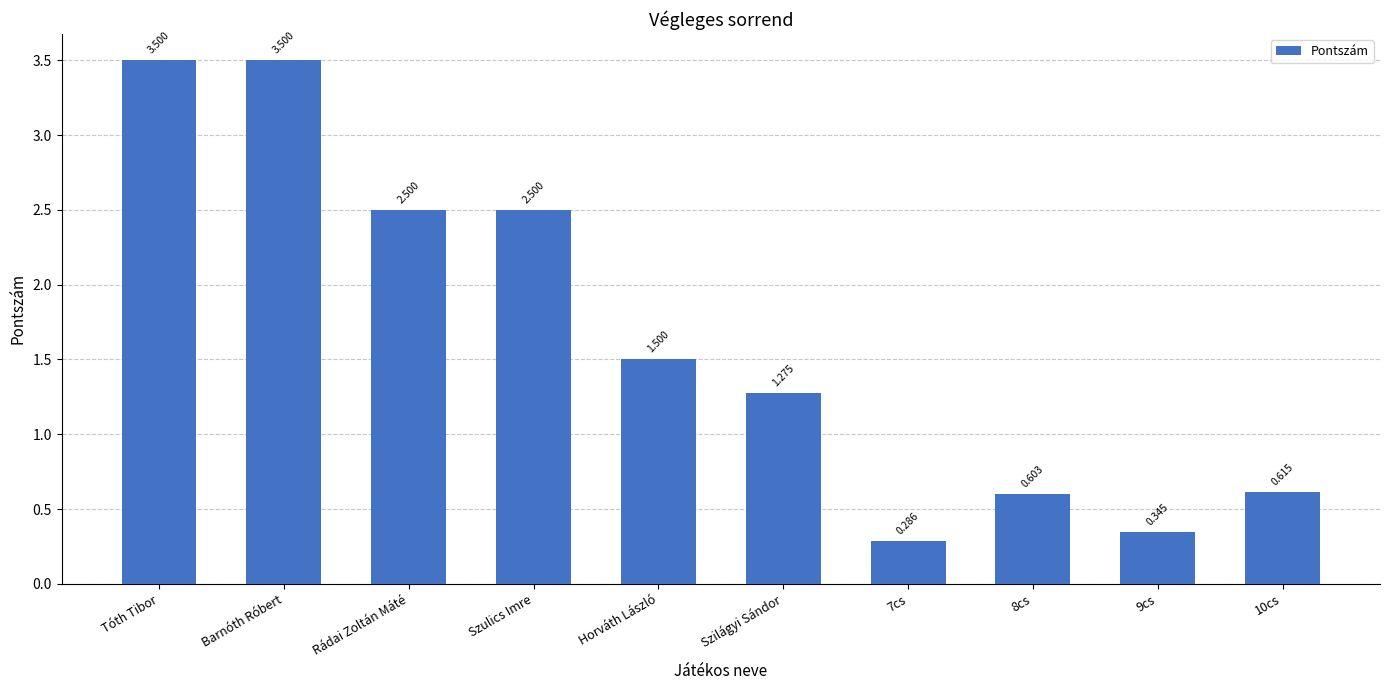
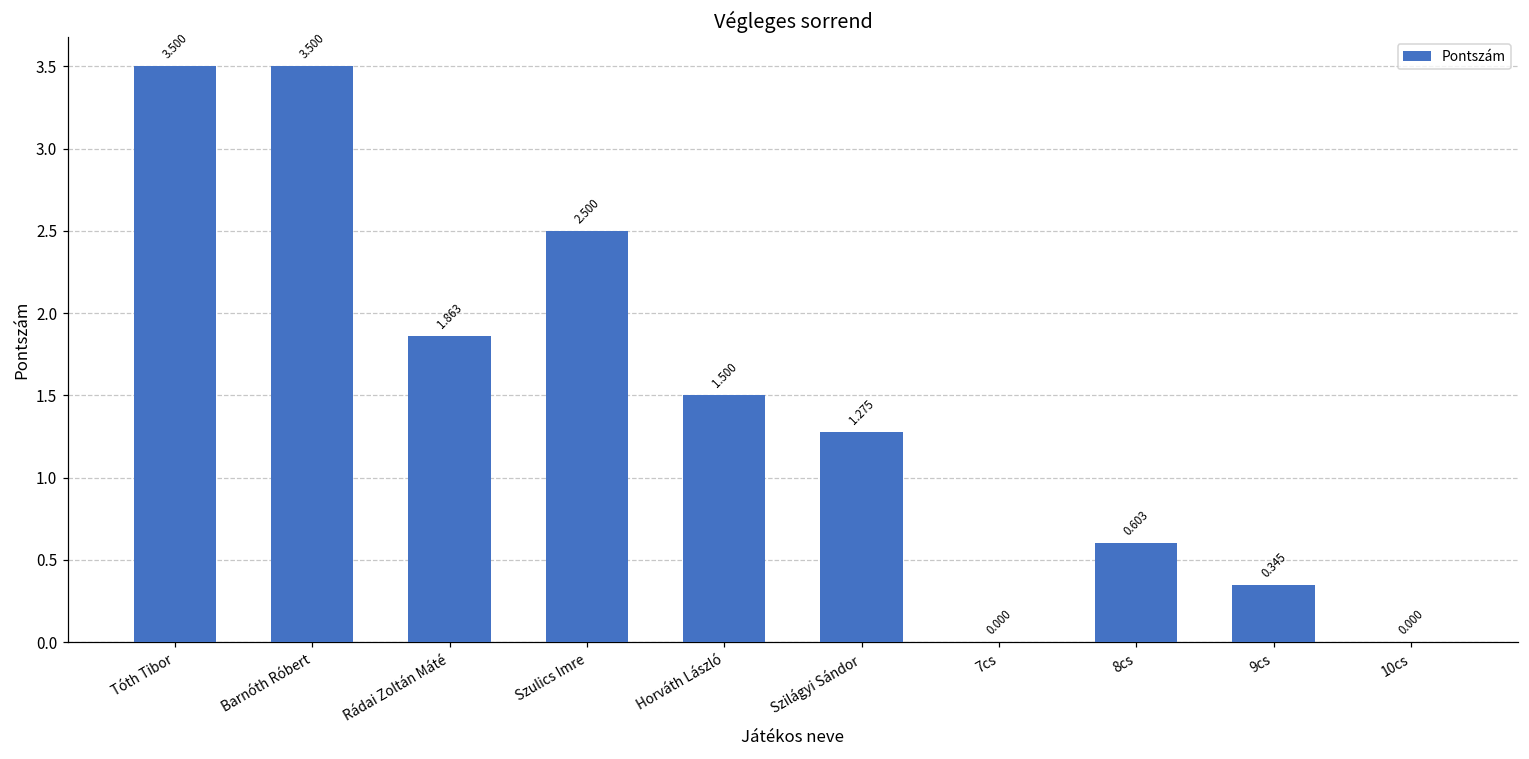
Rádai Zoltán Máté: 2.500 -> 1.863
7cs: 0.286 -> 0.000
10cs: 0.615 -> 0.000
